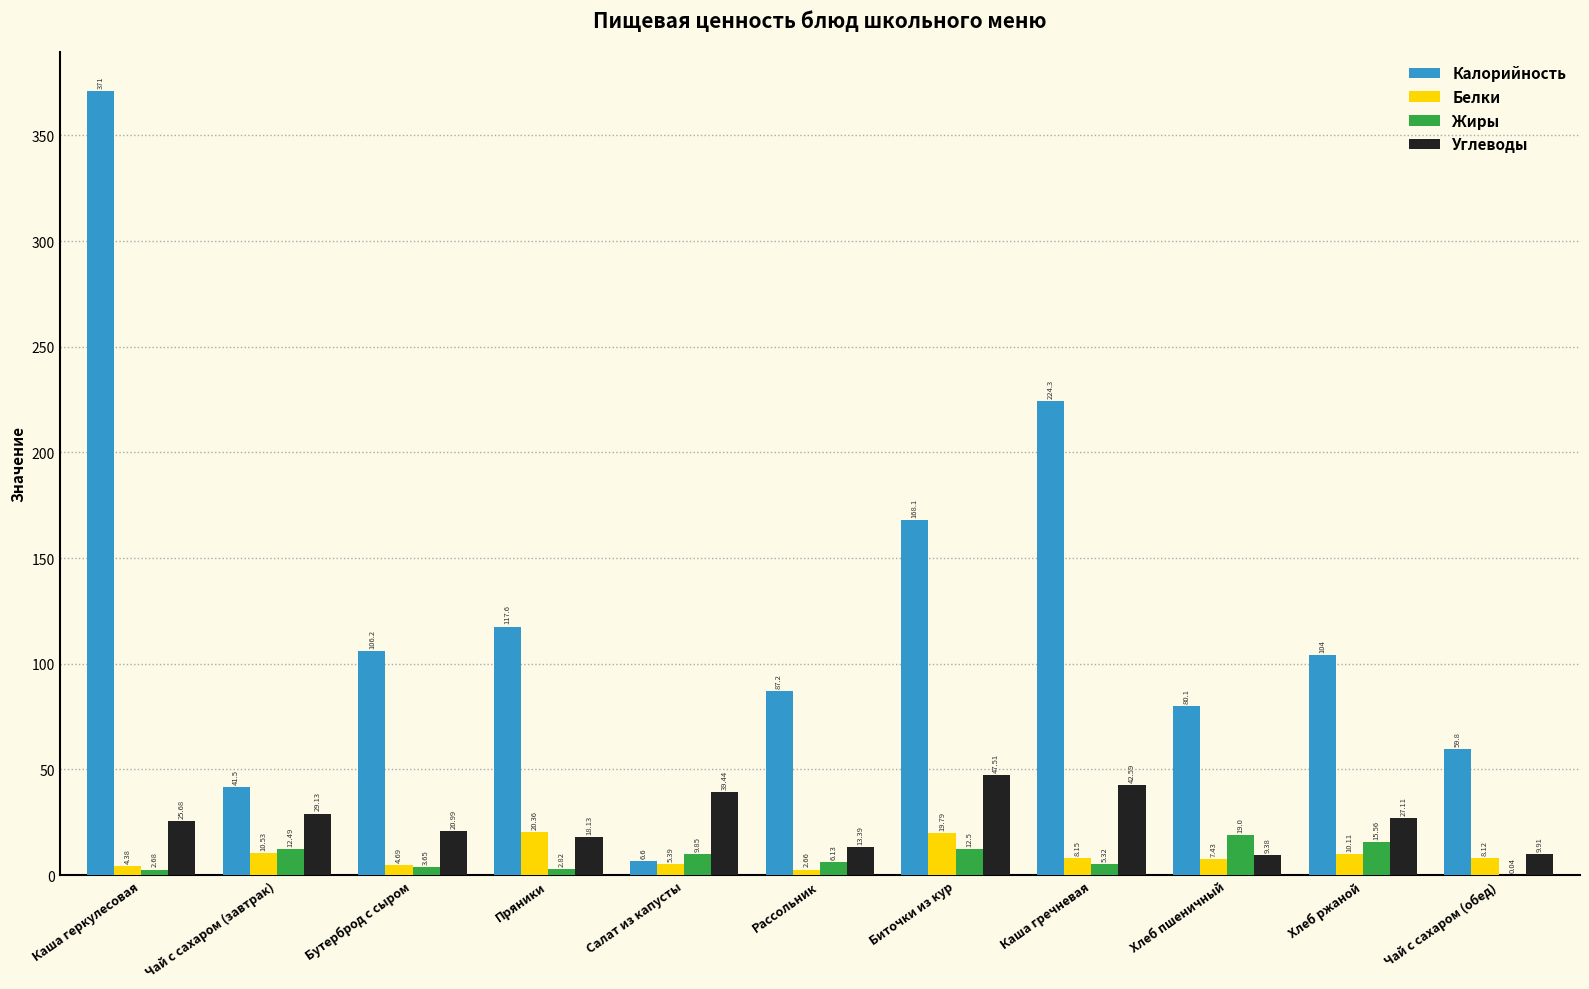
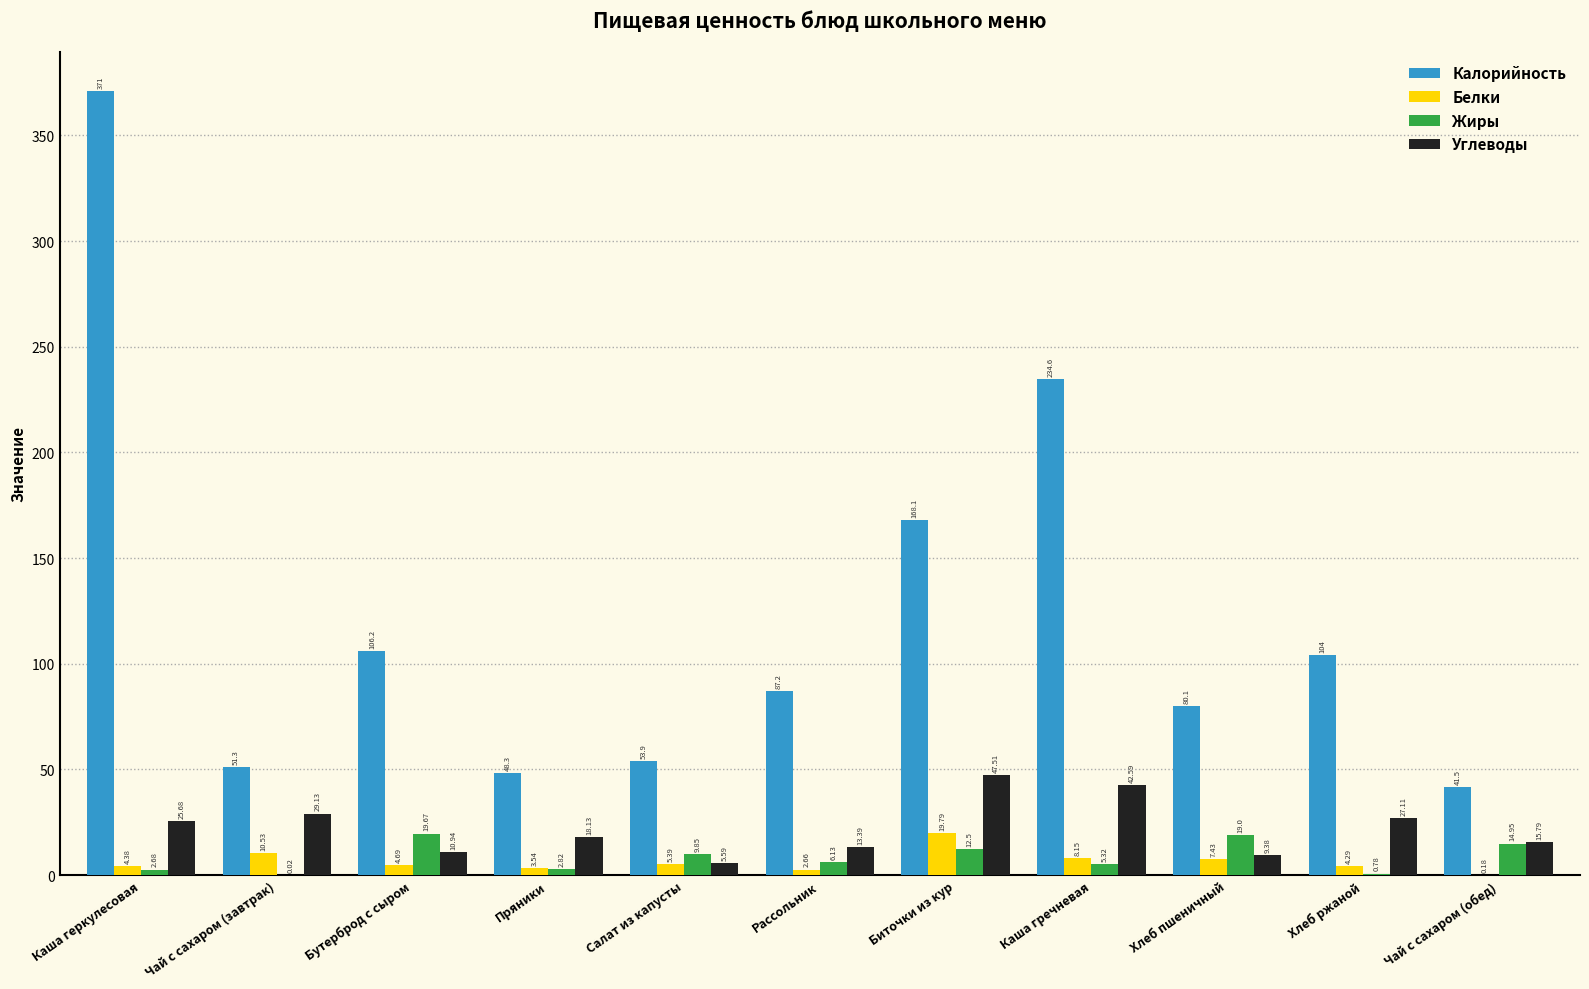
Калорийность, Чай с сахаром (завтрак): 41.5 -> 51.3
Жиры, Чай с сахаром (завтрак): 12.49 -> 0.02
Жиры, Бутерброд с сыром: 3.65 -> 19.67
Углеводы, Бутерброд с сыром: 20.99 -> 10.94
Калорийность, Пряники: 117.6 -> 48.3
Белки, Пряники: 20.36 -> 3.54
Калорийность, Салат из капусты: 6.6 -> 53.9
Углеводы, Салат из капусты: 39.44 -> 5.59
Калорийность, Каша гречневая: 224.3 -> 234.6
Белки, Хлеб ржаной: 10.11 -> 4.29
Жиры, Хлеб ржаной: 15.56 -> 0.78
Калорийность, Чай с сахаром (обед): 59.8 -> 41.5
Белки, Чай с сахаром (обед): 8.12 -> 0.18
Жиры, Чай с сахаром (обед): 0.04 -> 14.95
Углеводы, Чай с сахаром (обед): 9.91 -> 15.79
